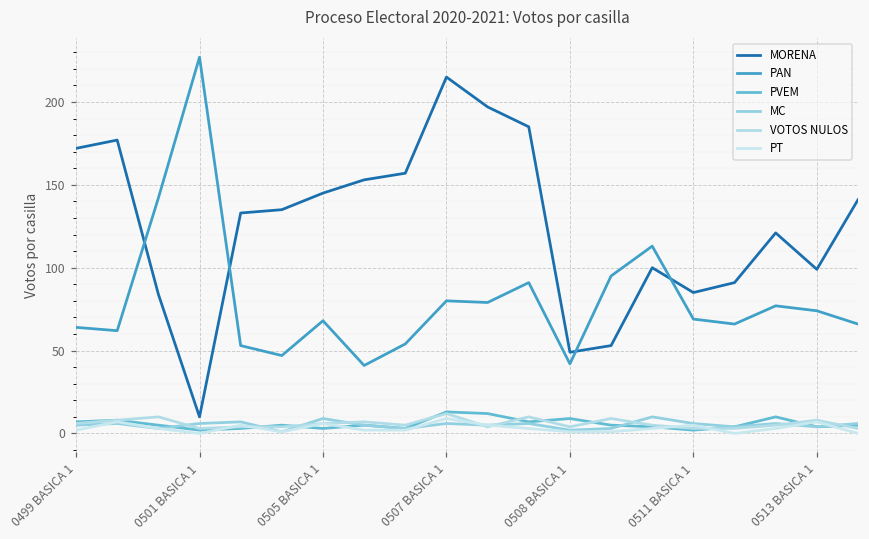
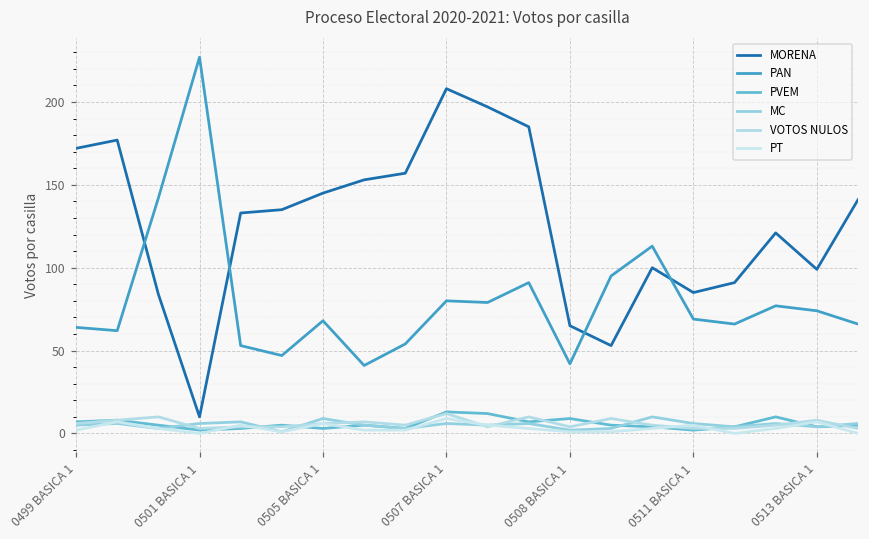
MORENA, 0507 BASICA 1: 215 -> 208
MORENA, 0508 BASICA 1: 49 -> 65
